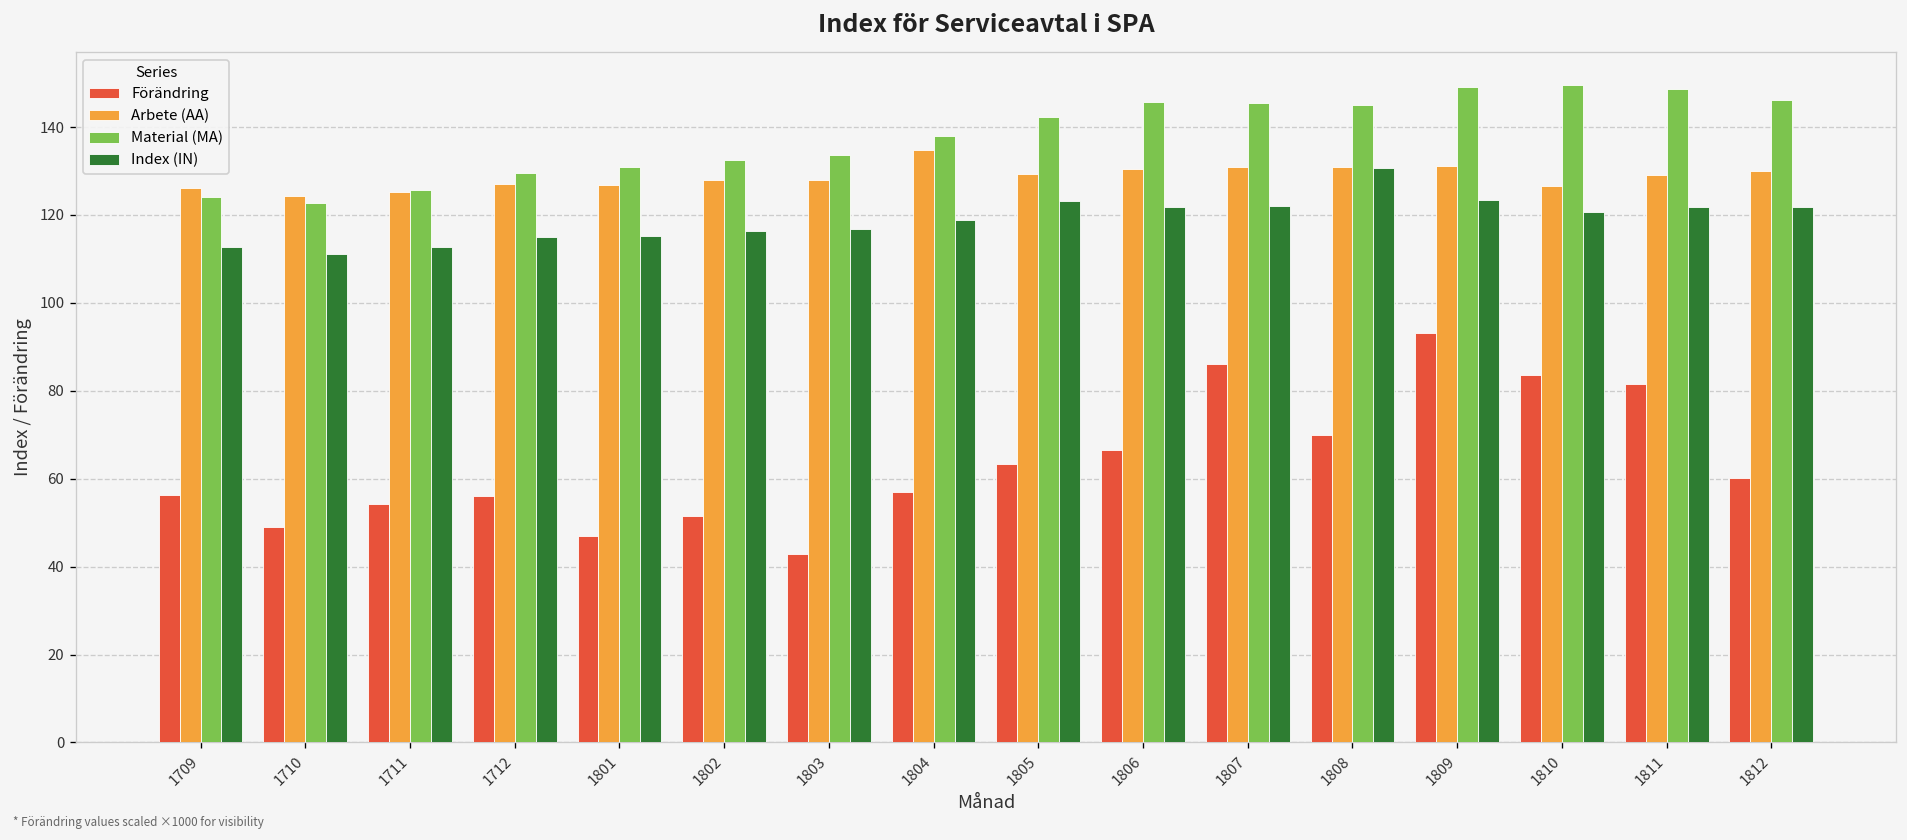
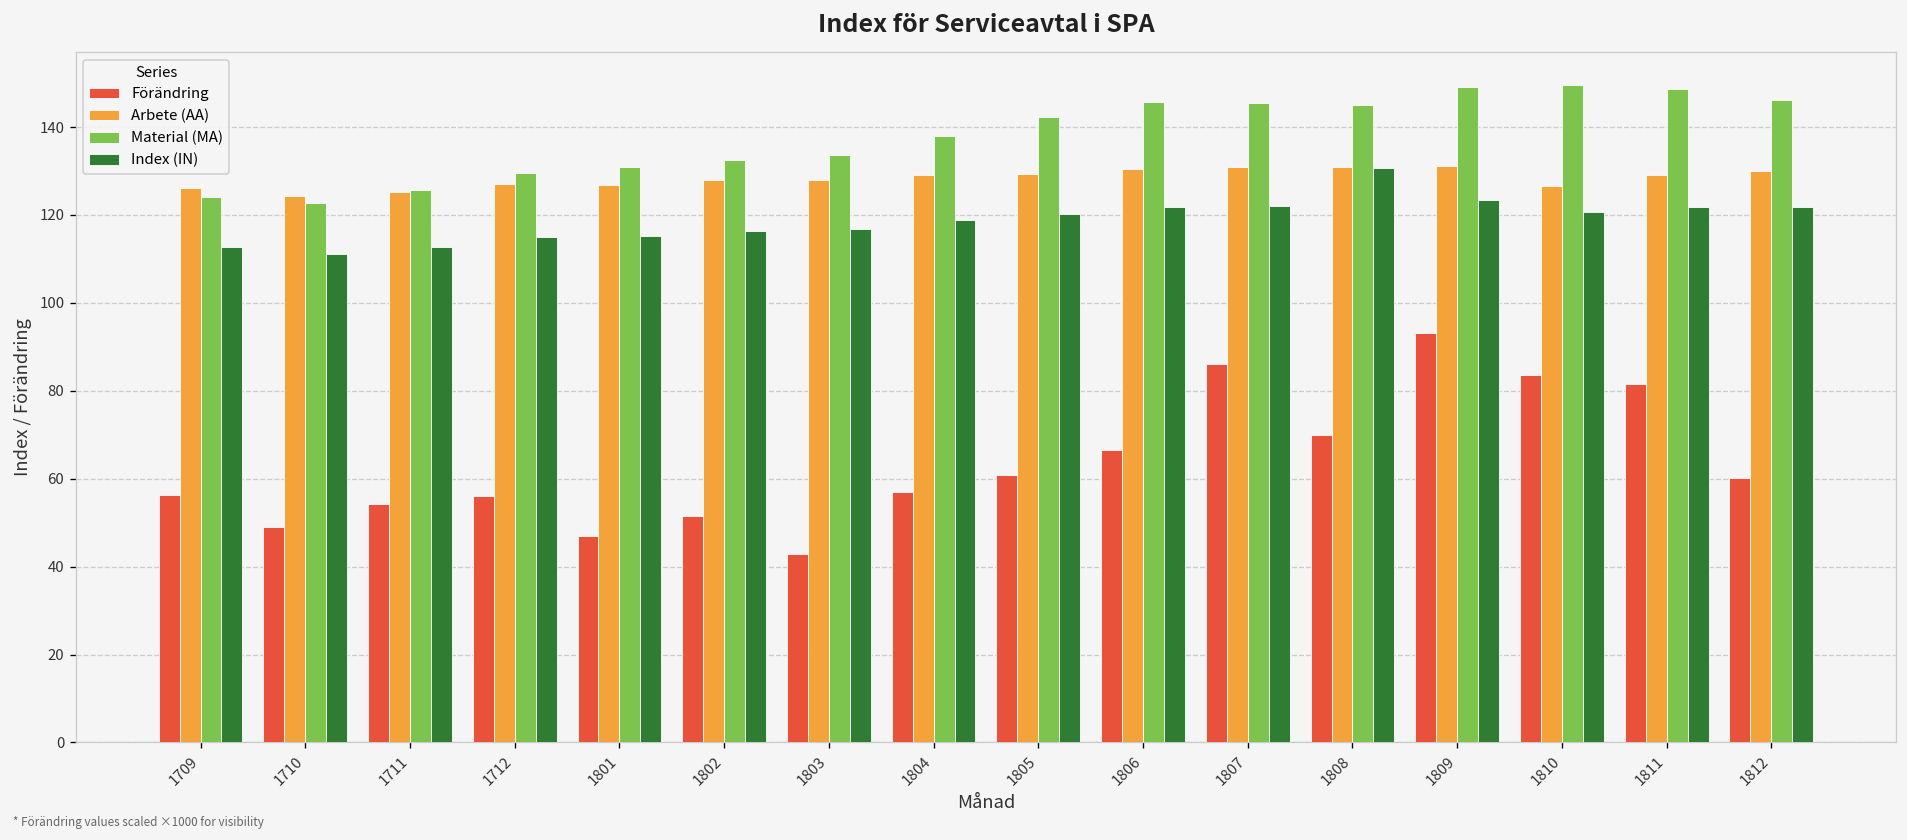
Arbete (AA), 1804: 135 -> 129
Förändring, 1805: 63 -> 61
Index (IN), 1805: 123 -> 120
